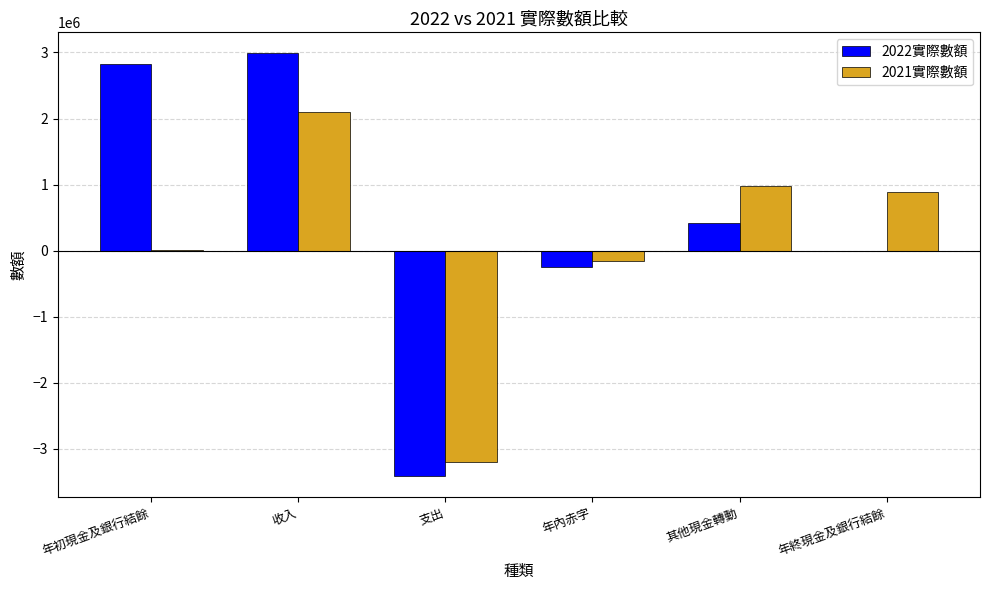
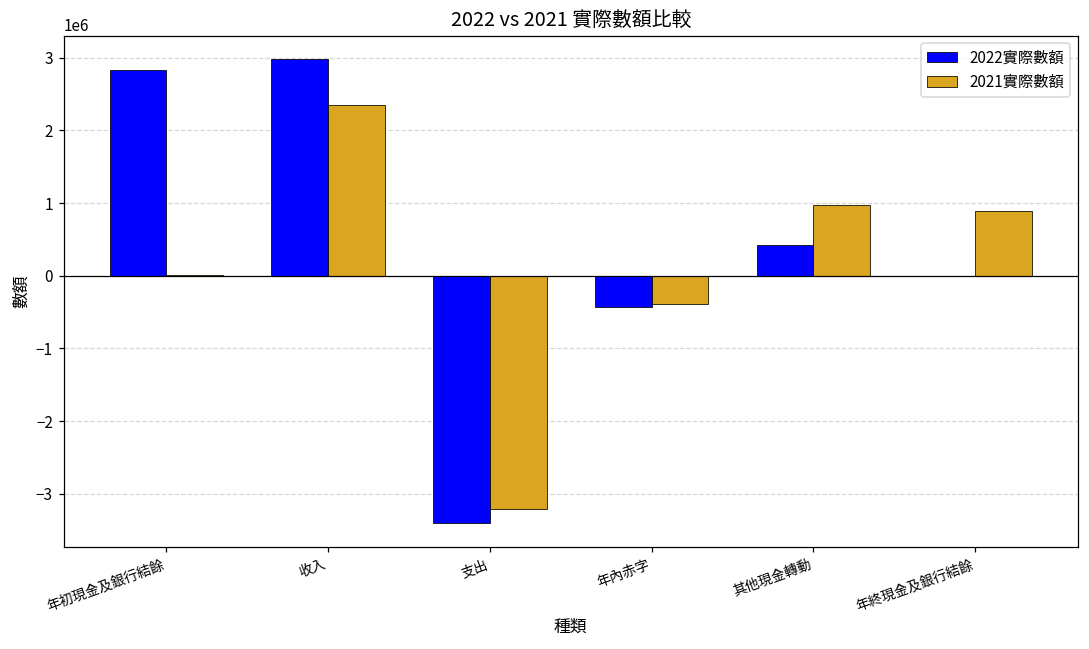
2021實際數額, 收入: 2100000 -> 2300000
2022實際數額, 年內赤字: -300000 -> -400000
2021實際數額, 年內赤字: -200000 -> -400000
